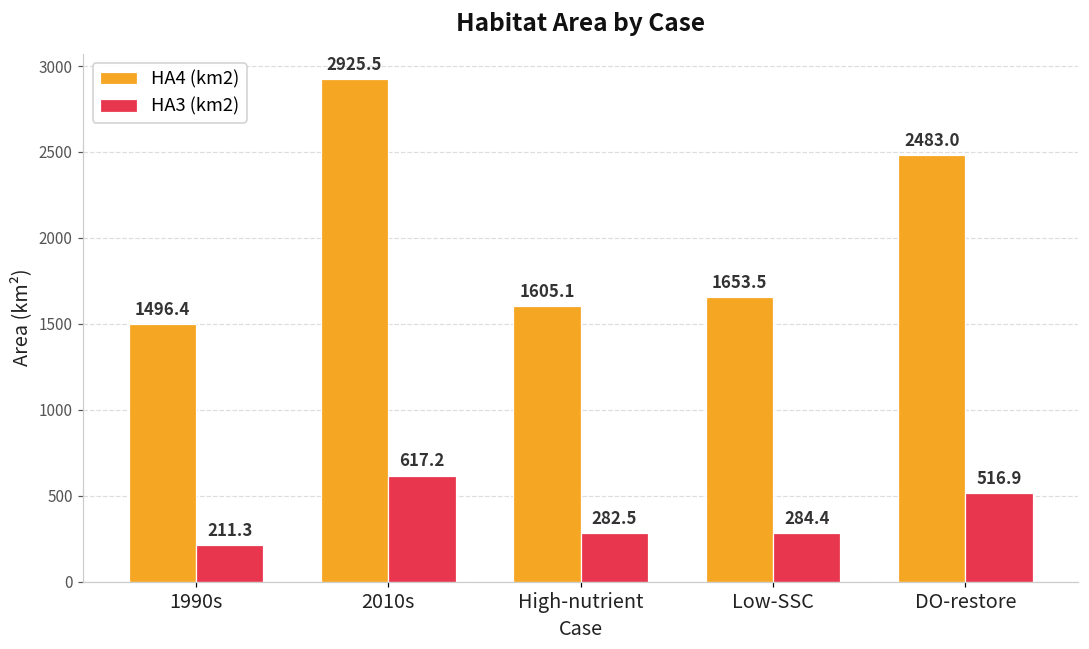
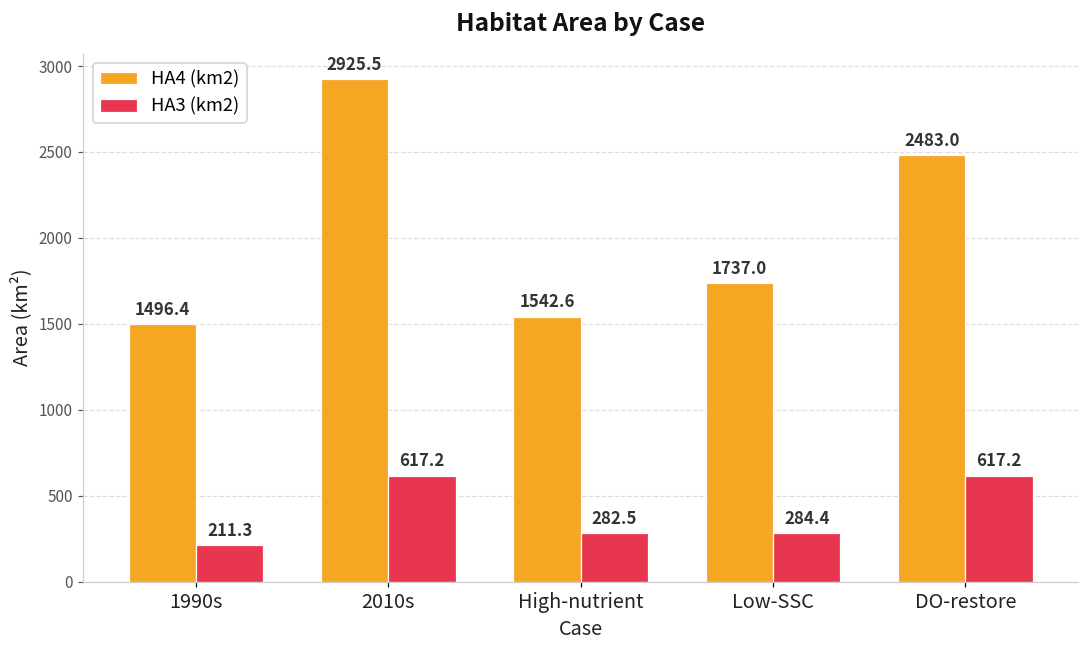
HA4 (km2), High-nutrient: 1605.1 -> 1542.6
HA4 (km2), Low-SSC: 1653.5 -> 1737.0
HA3 (km2), DO-restore: 516.9 -> 617.2
